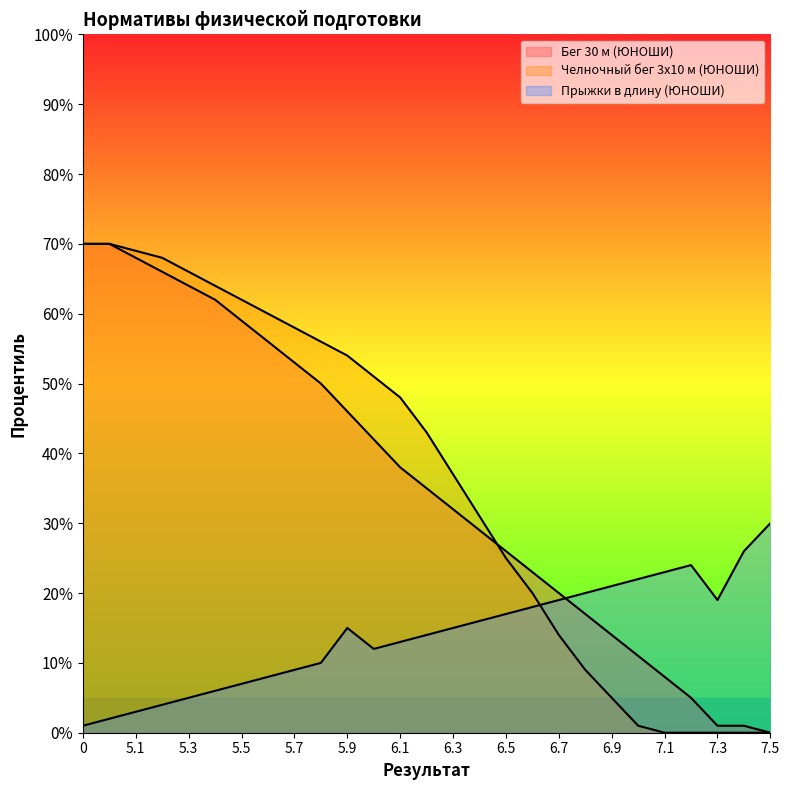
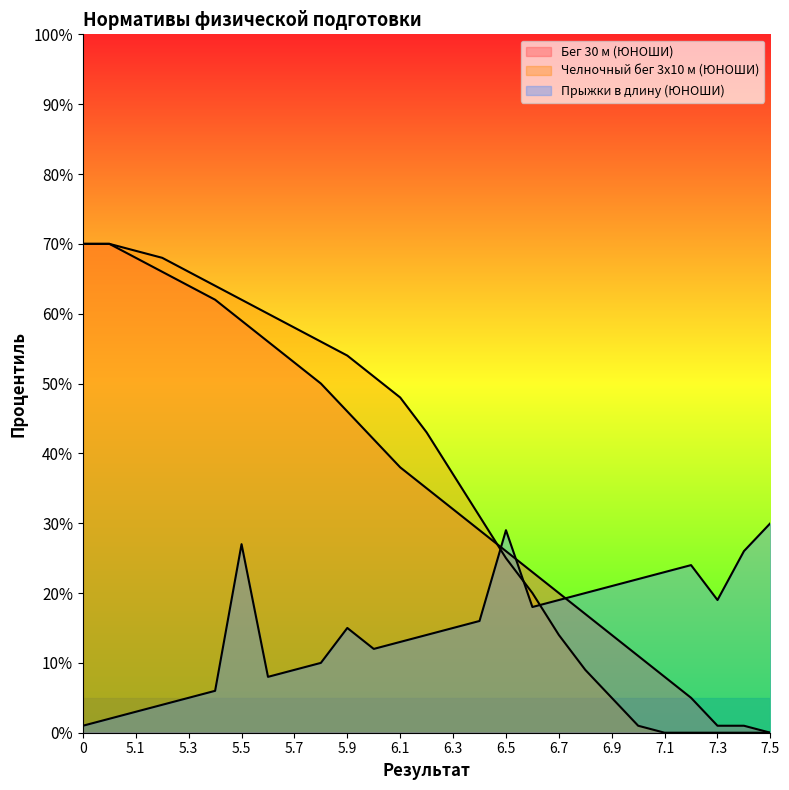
Прыжки в длину (ЮНОШИ), 5.5: 7% -> 27%
Прыжки в длину (ЮНОШИ), 6.5: 17% -> 29%
